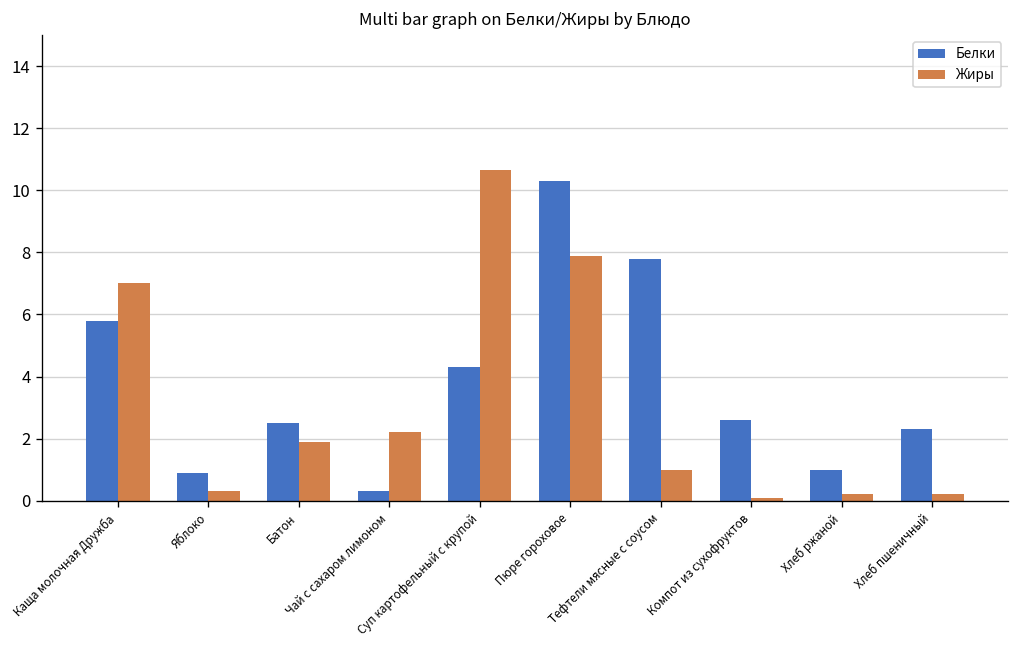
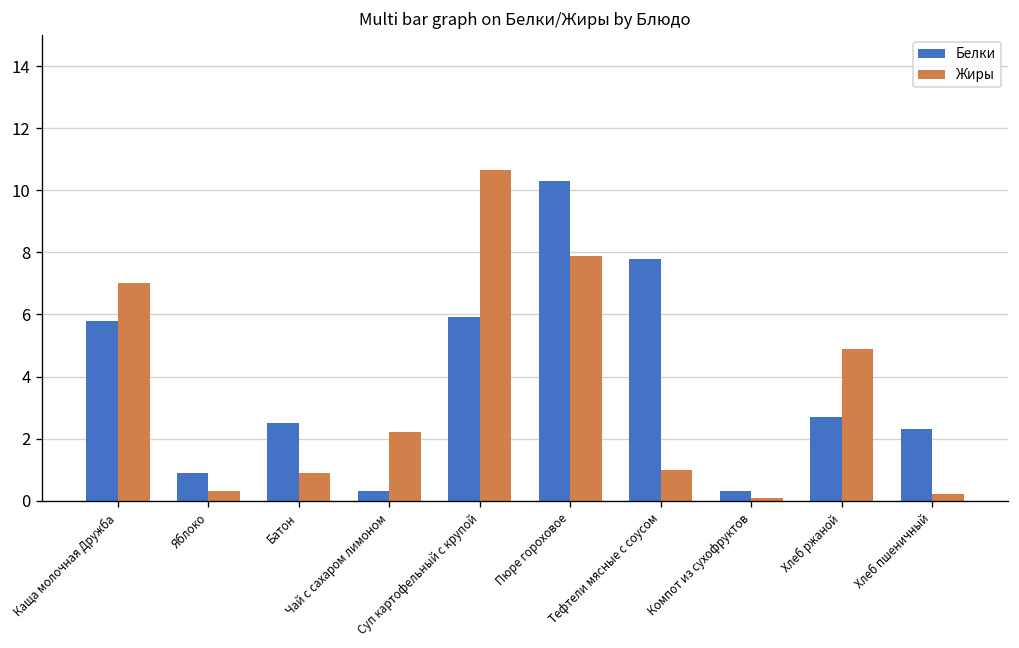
Жиры, Батон: 1.9 -> 0.9
Белки, Суп картофельный с крупой: 4.3 -> 5.9
Белки, Компот из сухофруктов: 2.6 -> 0.3
Белки, Хлеб ржаной: 1.0 -> 2.7
Жиры, Хлеб ржаной: 0.2 -> 4.9
